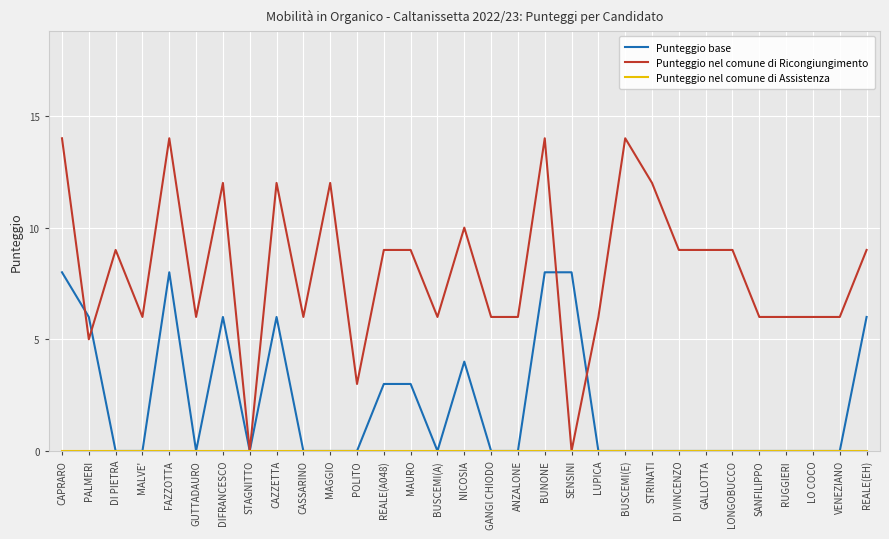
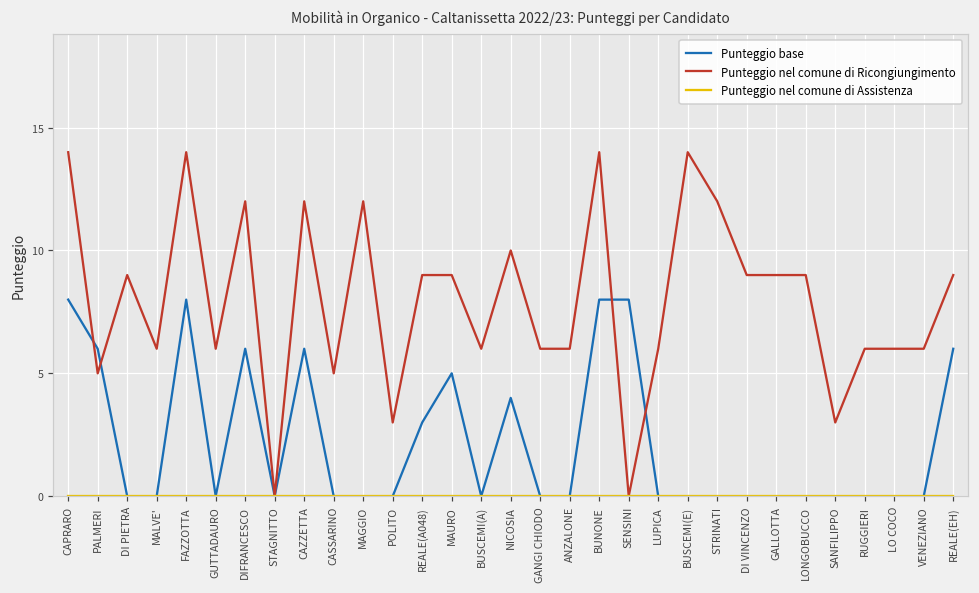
Punteggio nel comune di Ricongiungimento, CASSARINO: 6 -> 5
Punteggio base, MAURO: 3 -> 5
Punteggio nel comune di Ricongiungimento, SANFILIPPO: 6 -> 3
